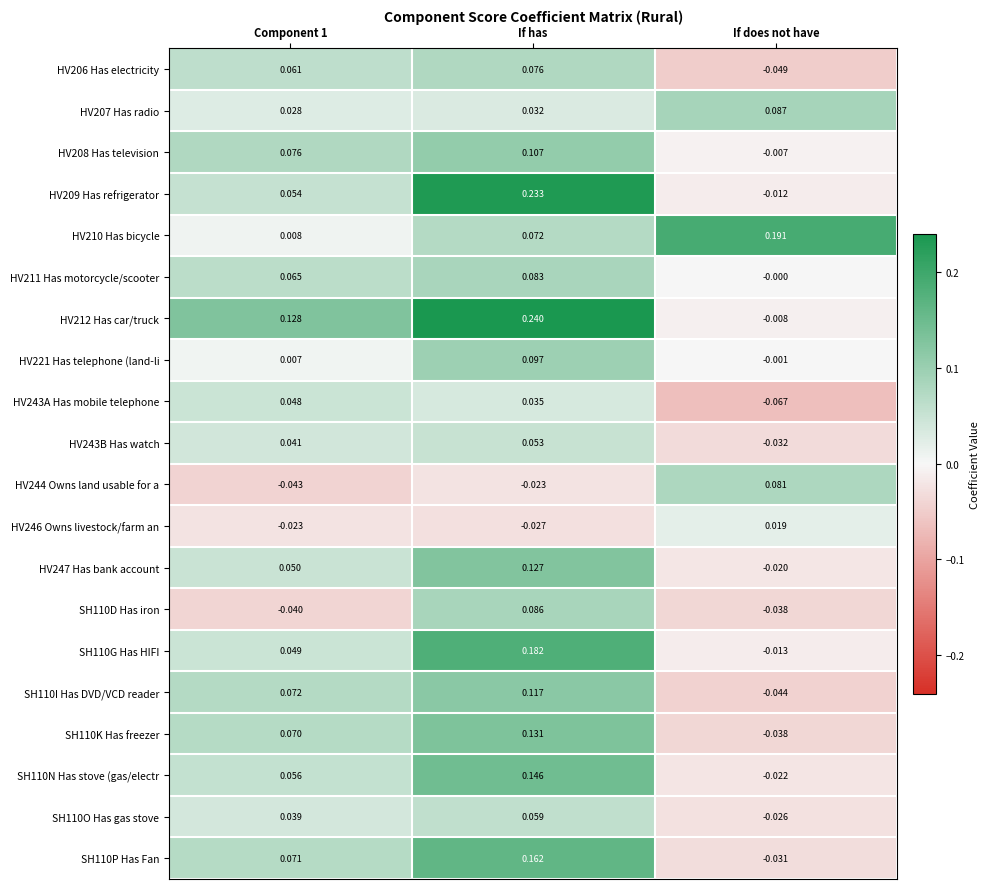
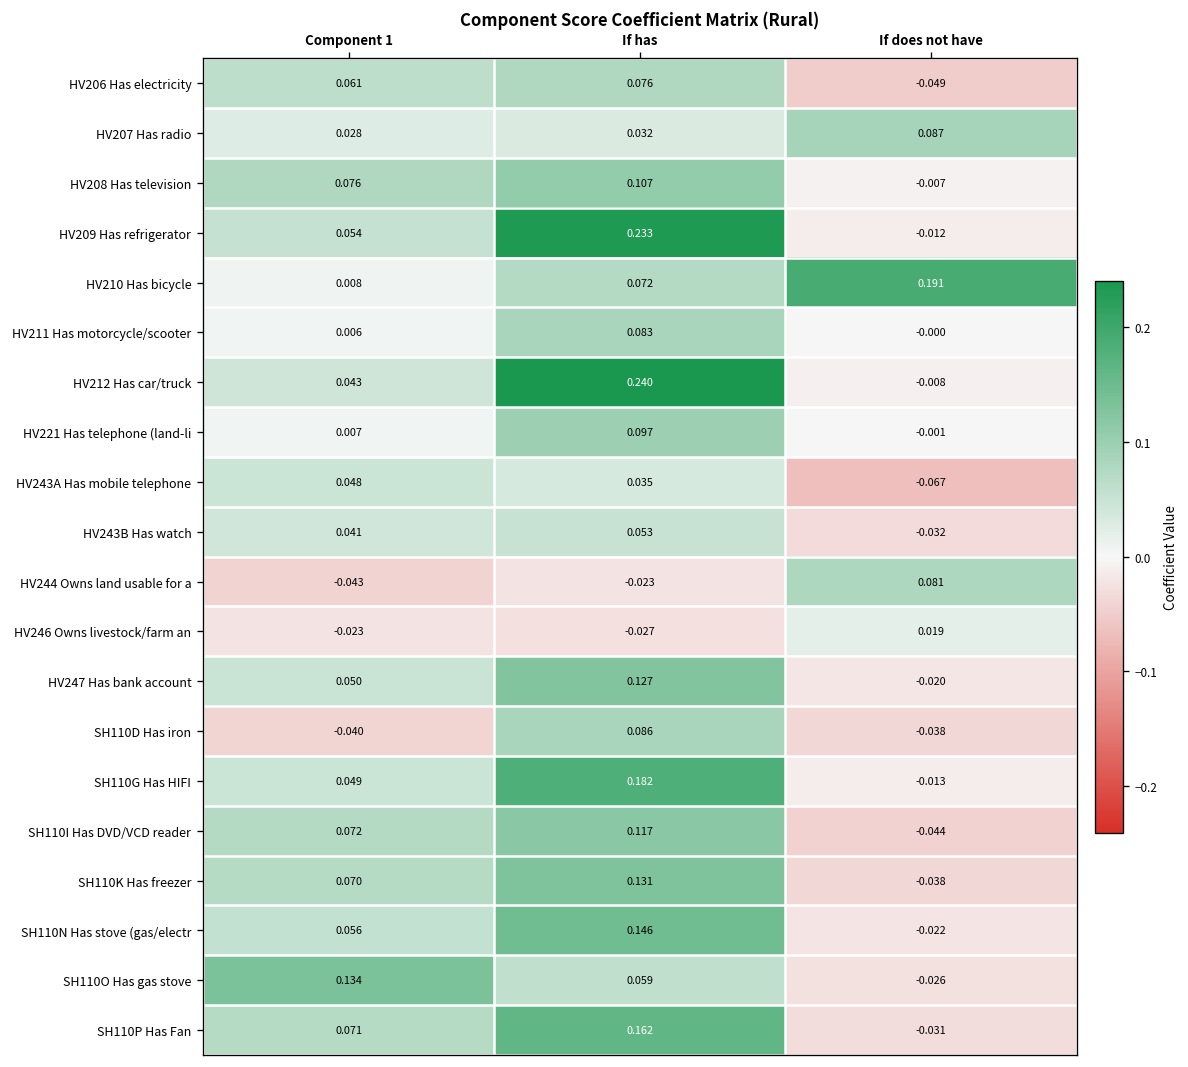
HV211 Has motorcycle/scooter, Component 1: 0.065 -> 0.006
HV212 Has car/truck, Component 1: 0.128 -> 0.043
SH110O Has gas stove, Component 1: 0.039 -> 0.134
